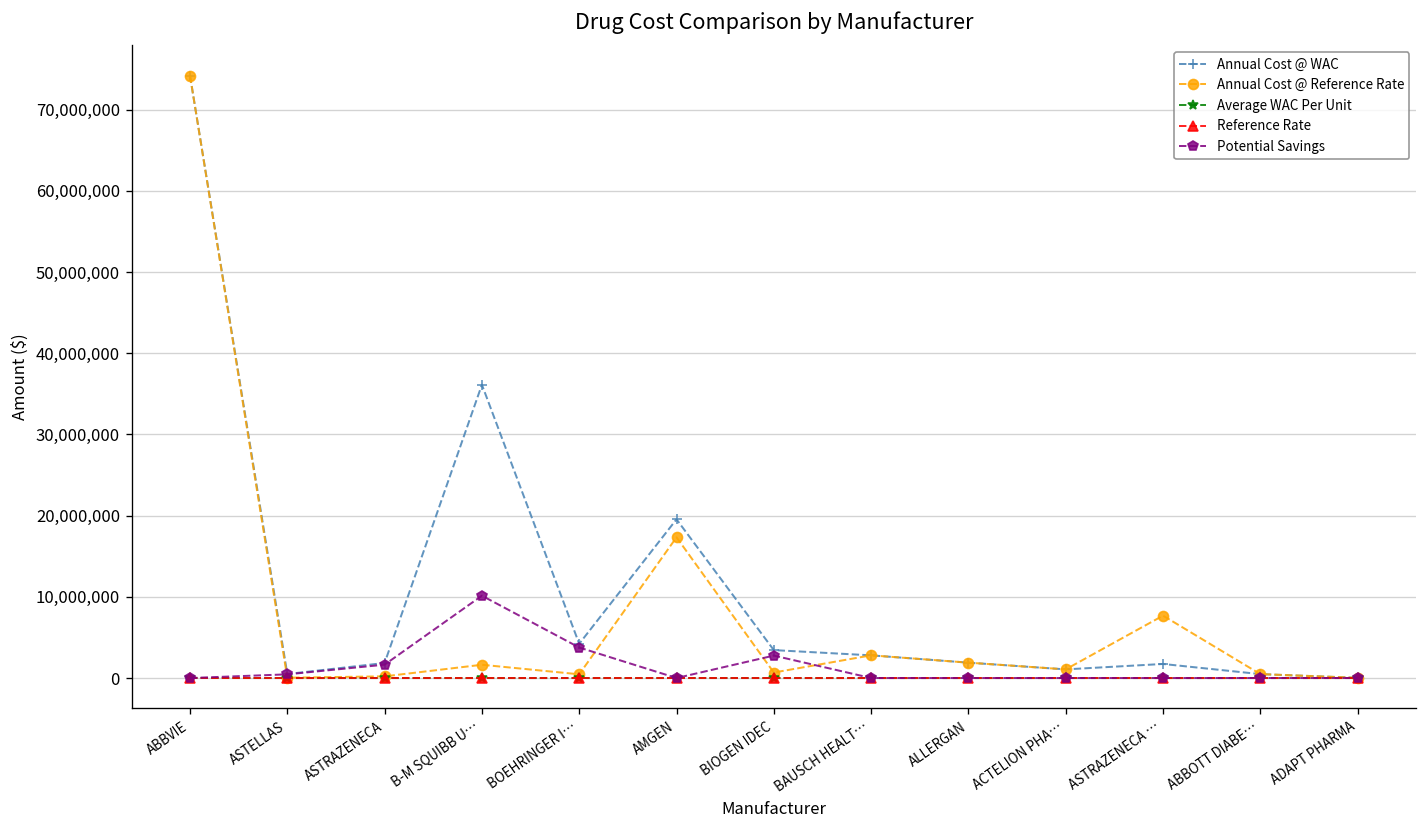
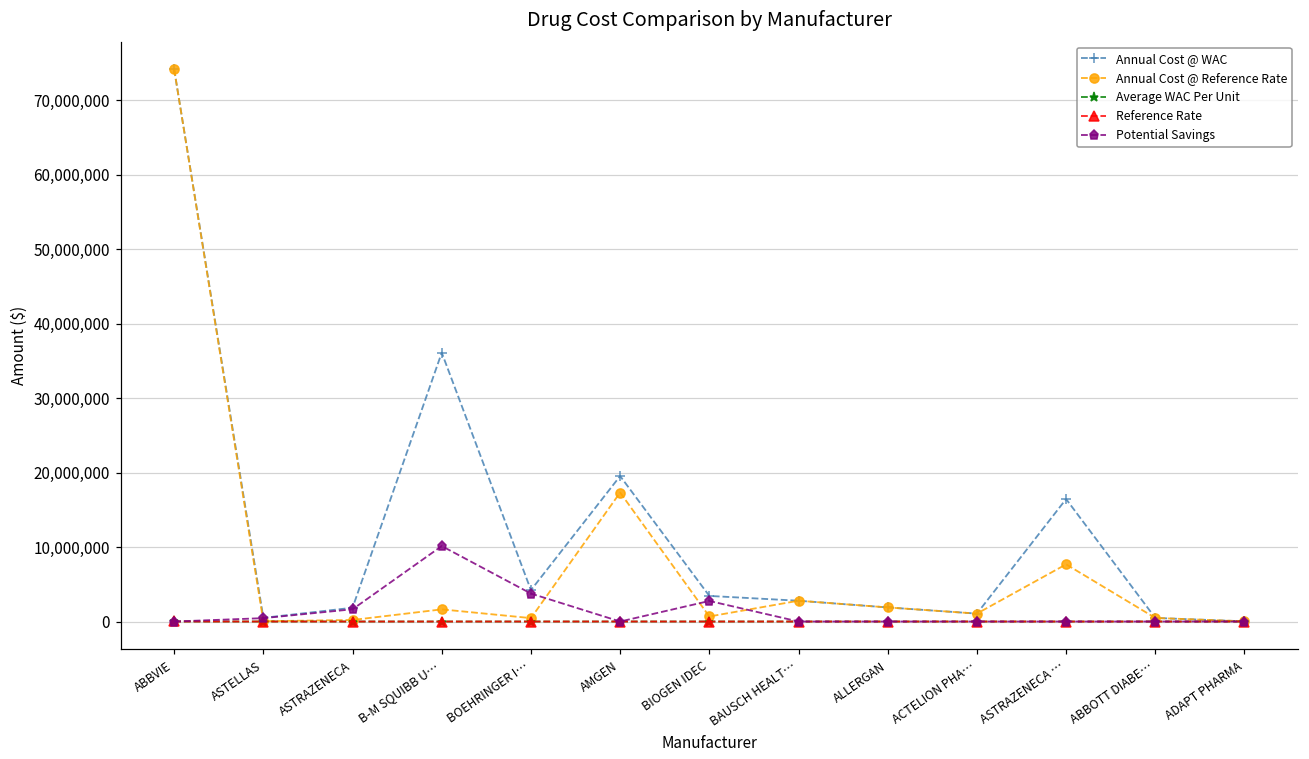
Annual Cost @ WAC, ASTRAZENECA …: 2,000,000 -> 16,000,000
